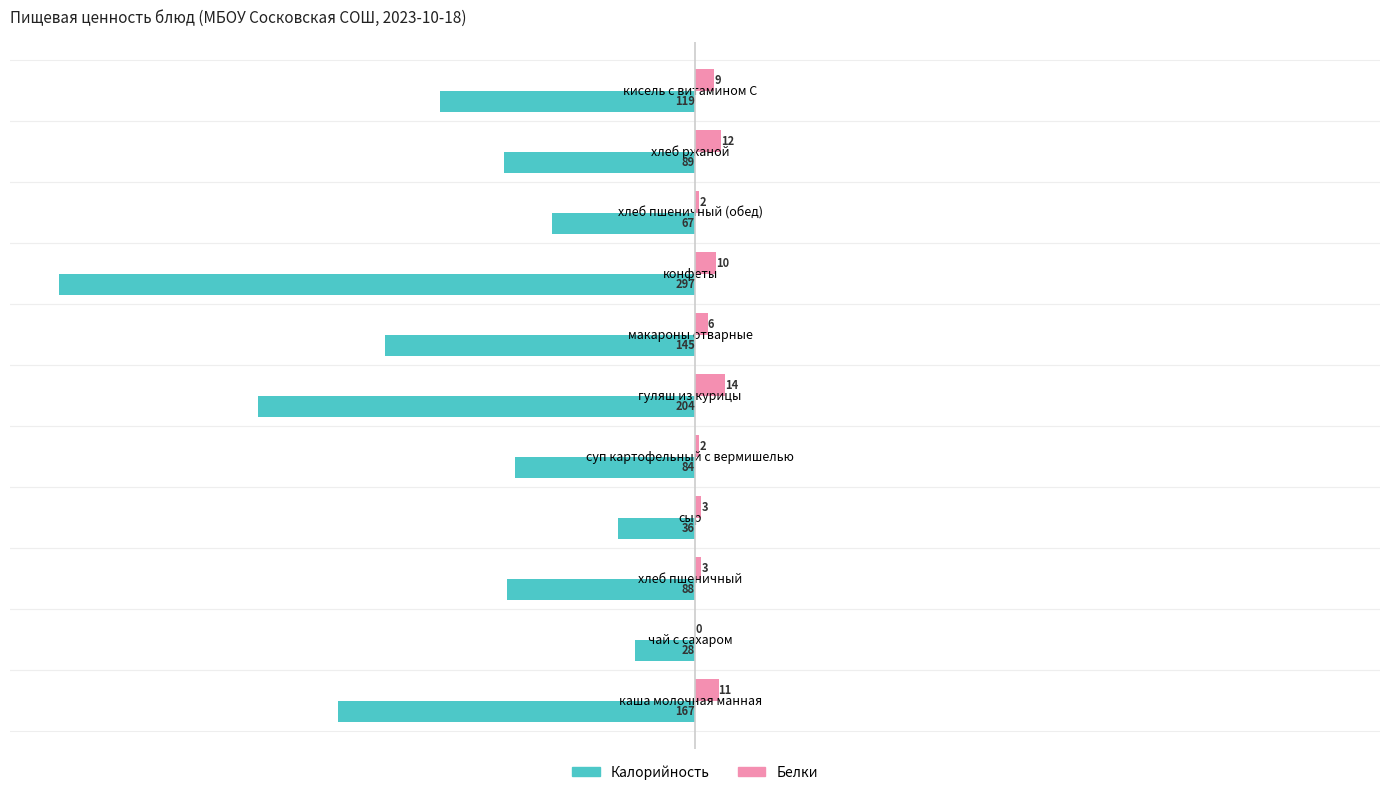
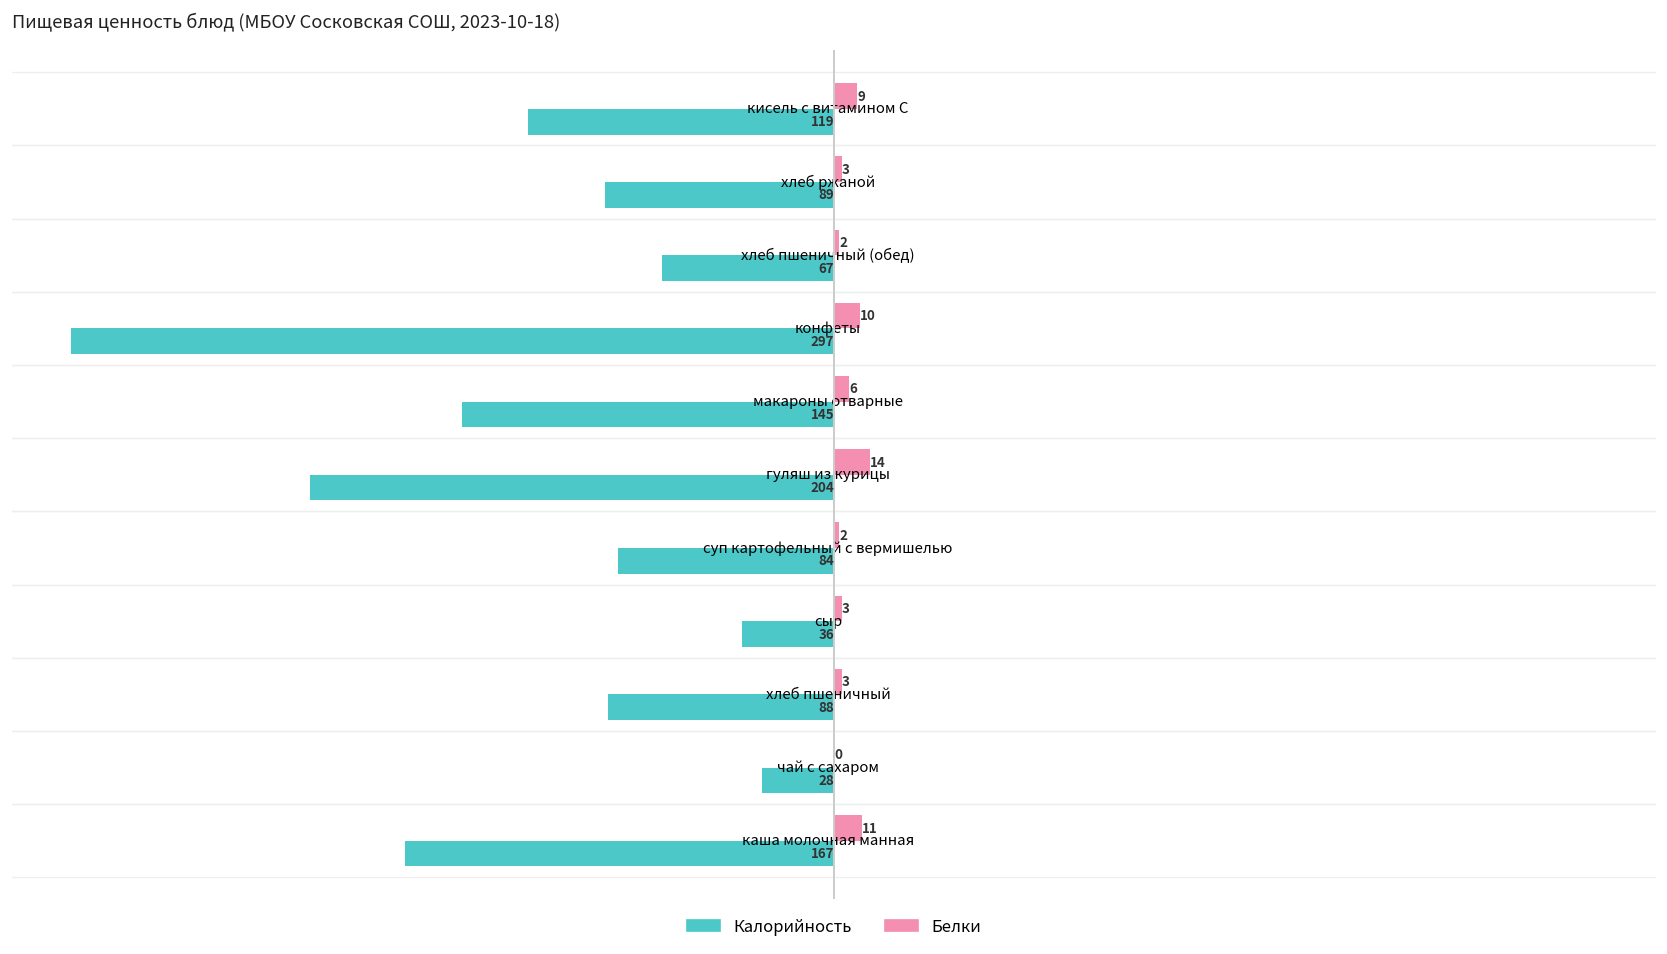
Белки, хлеб ржаной: 12 -> 3
